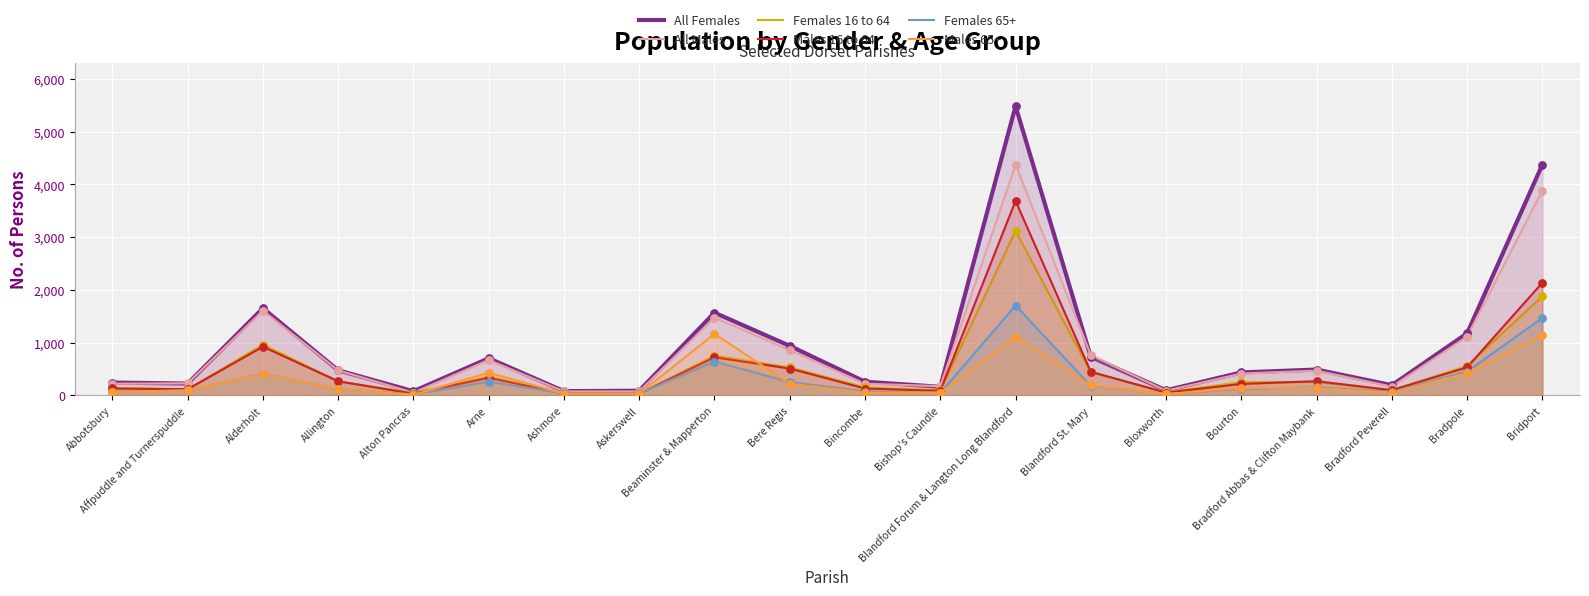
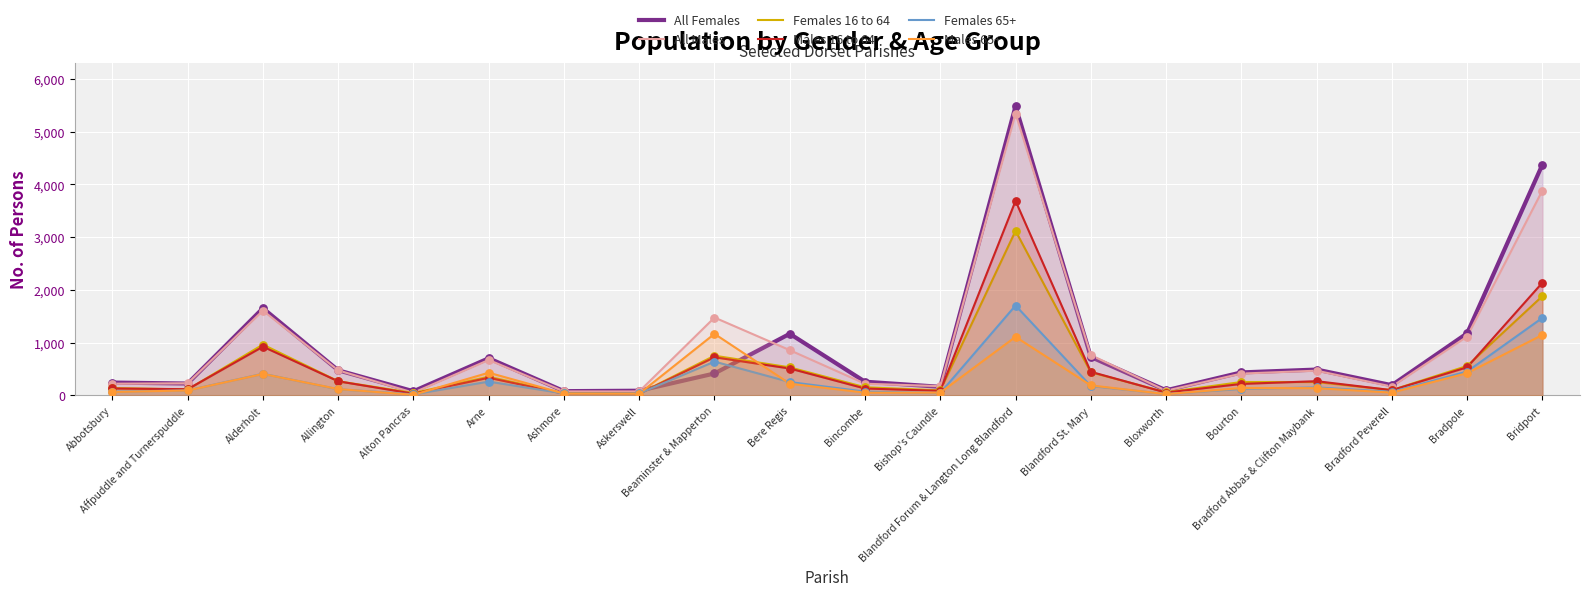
All Females, Beaminster & Mapperton: 1,600 -> 400
All Females, Bere Regis: 900 -> 1,200
All Males, Blandford Forum & Langton Long Blandford: 4,400 -> 5,300
